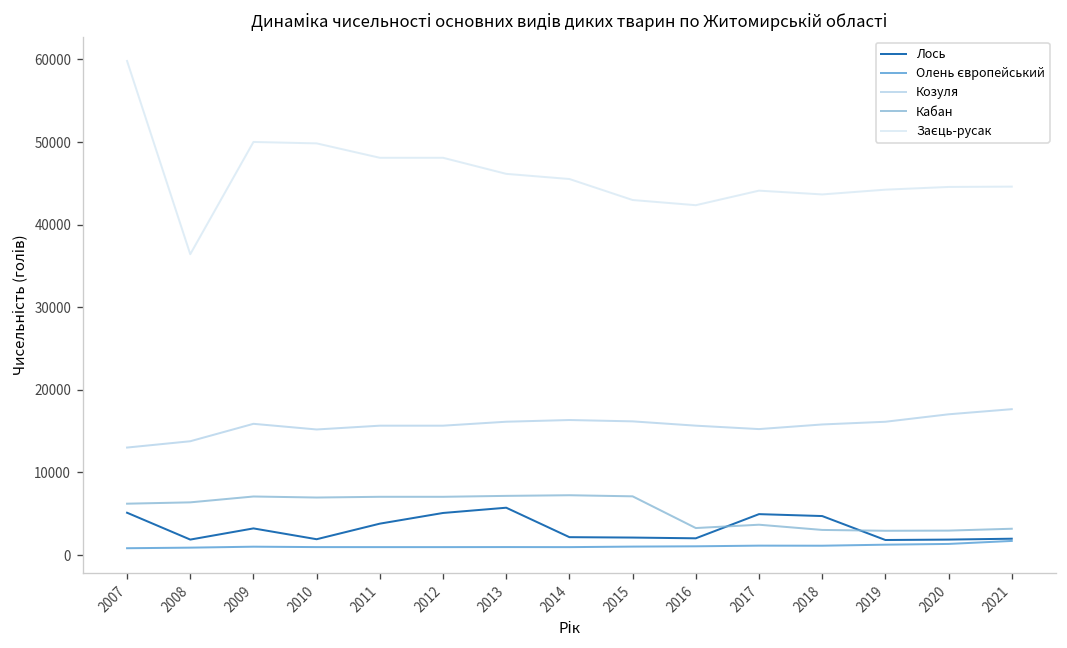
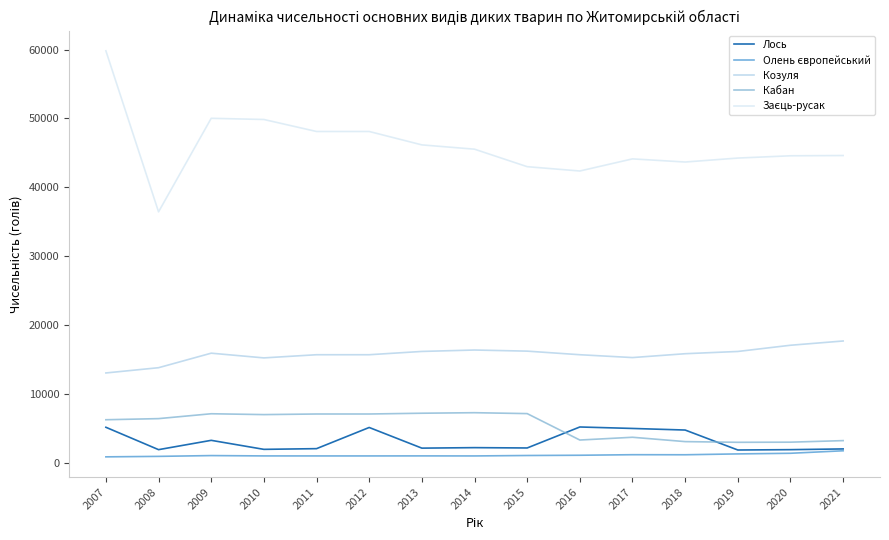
Лось, 2011: 4000 -> 2000
Лось, 2013: 6000 -> 2000
Лось, 2016: 2000 -> 5000
